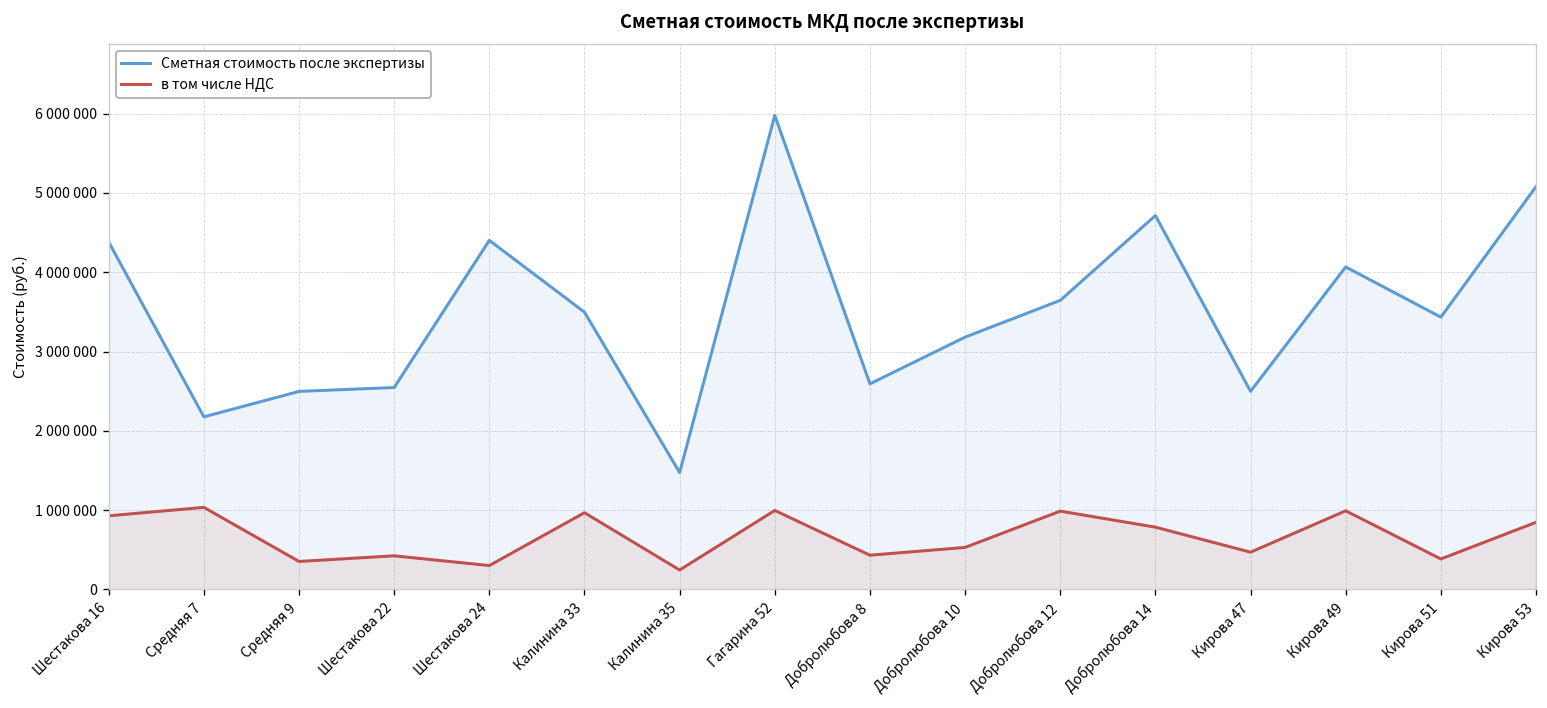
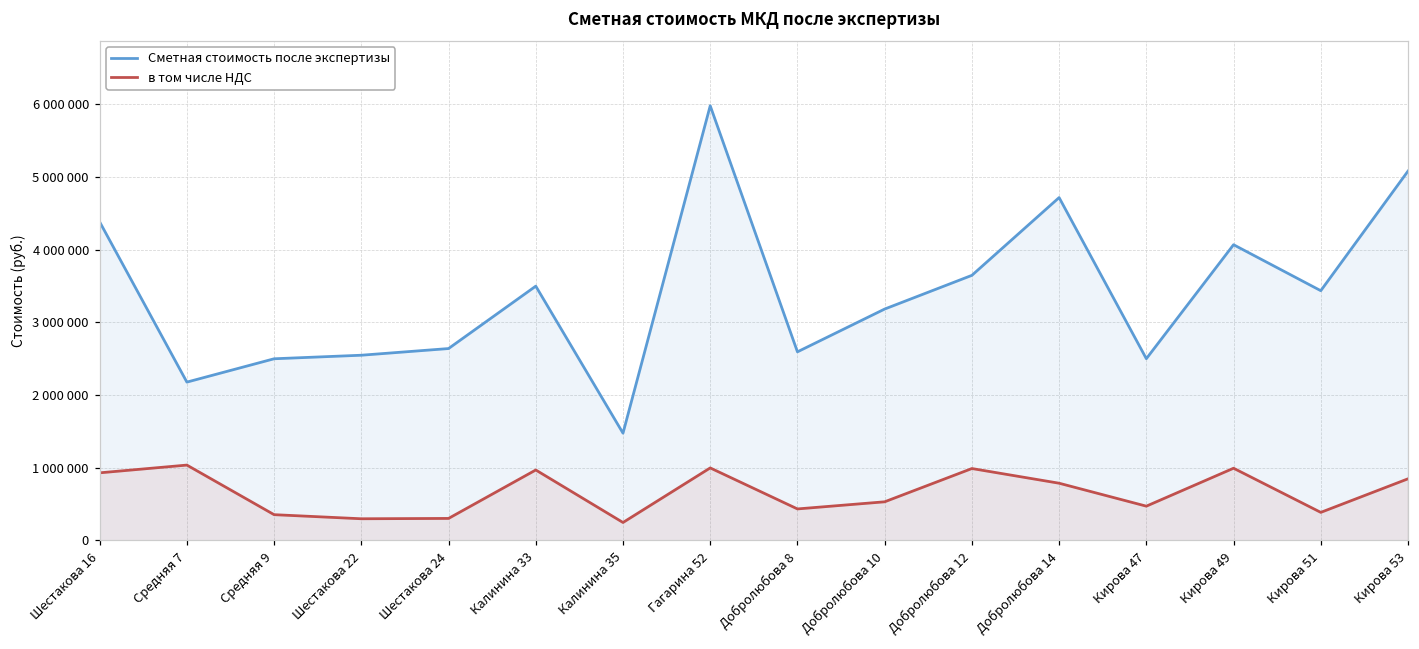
в том числе НДС, Шестакова 22: 400000 -> 300000
Сметная стоимость после экспертизы, Шестакова 24: 4400000 -> 2600000
